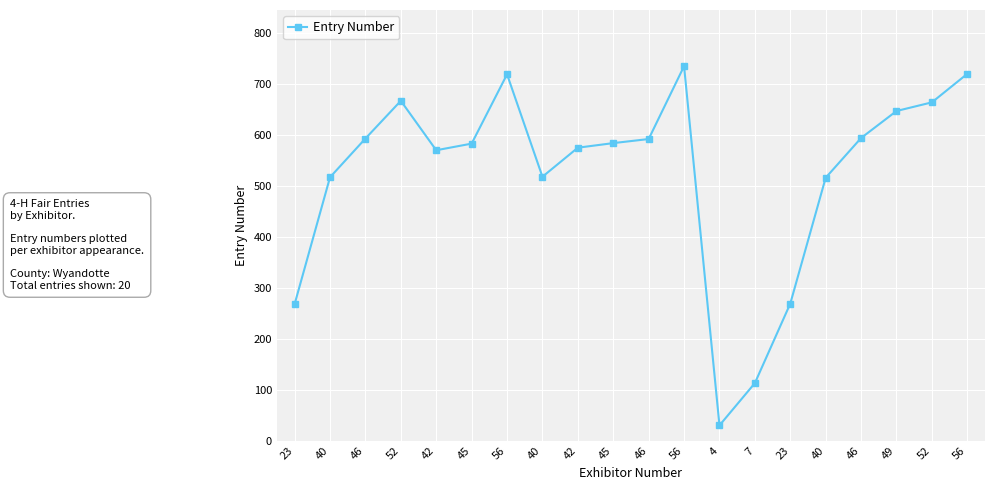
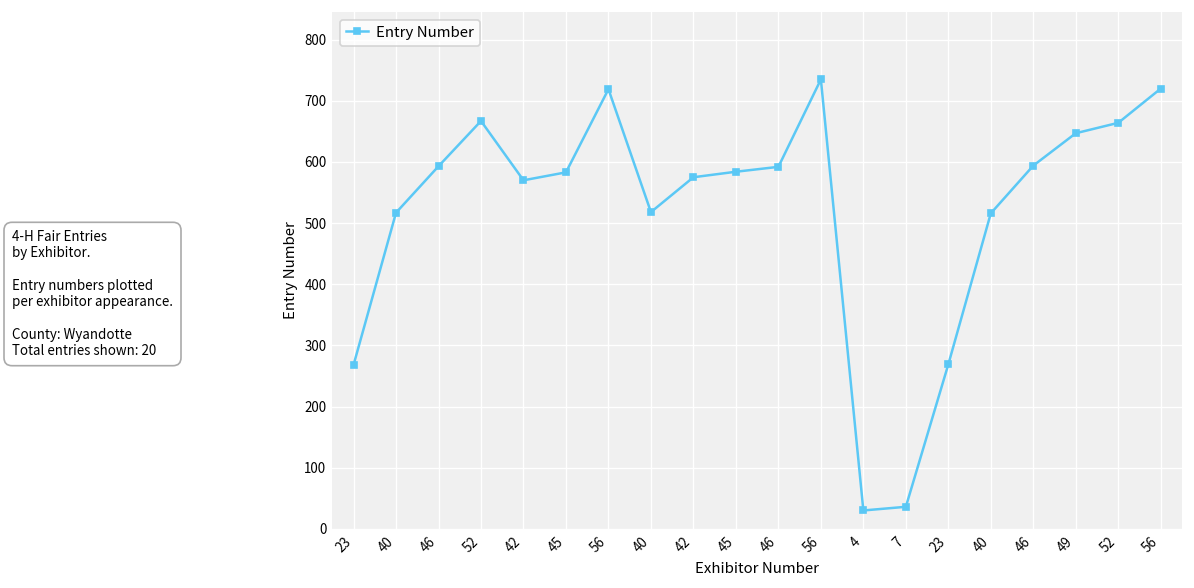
7: 110 -> 40
